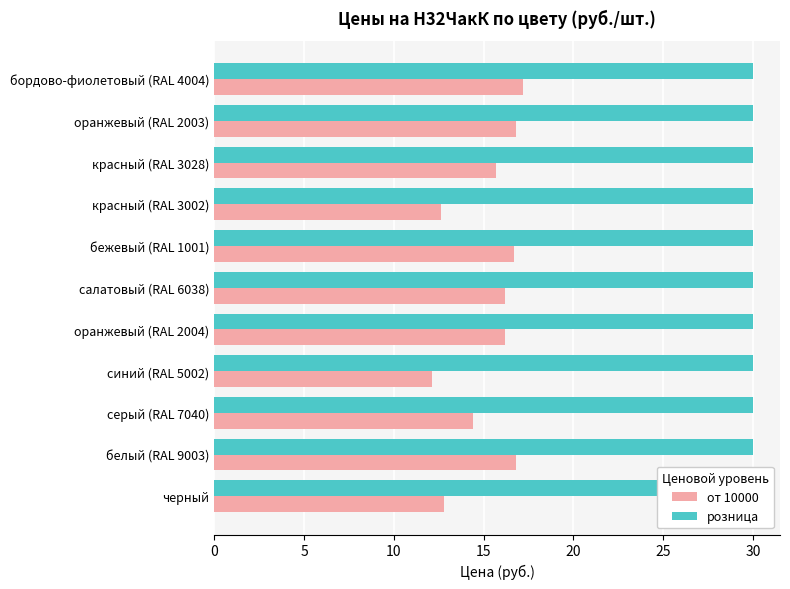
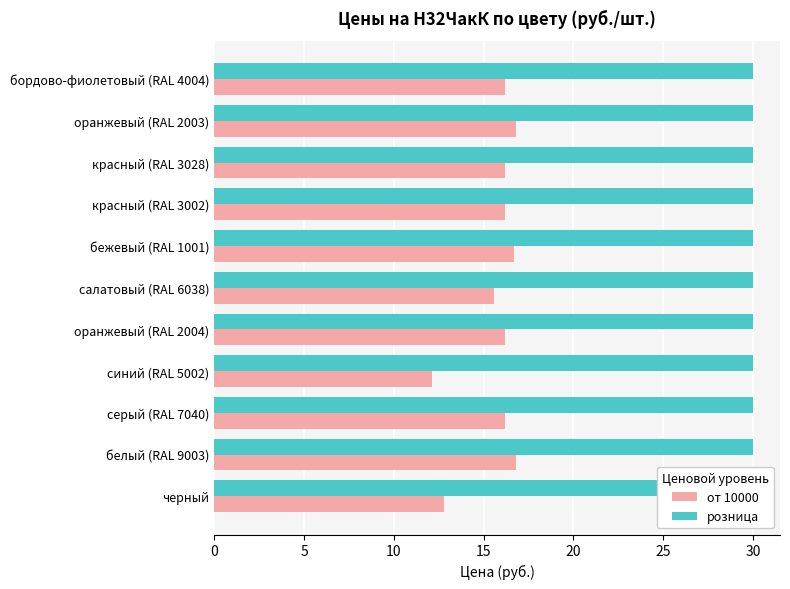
от 10000, бордово-фиолетовый (RAL 4004): 17.2 -> 16.2
от 10000, красный (RAL 3028): 15.7 -> 16.2
от 10000, красный (RAL 3002): 12.6 -> 16.2
от 10000, салатовый (RAL 6038): 16.2 -> 15.6
от 10000, серый (RAL 7040): 14.4 -> 16.2
